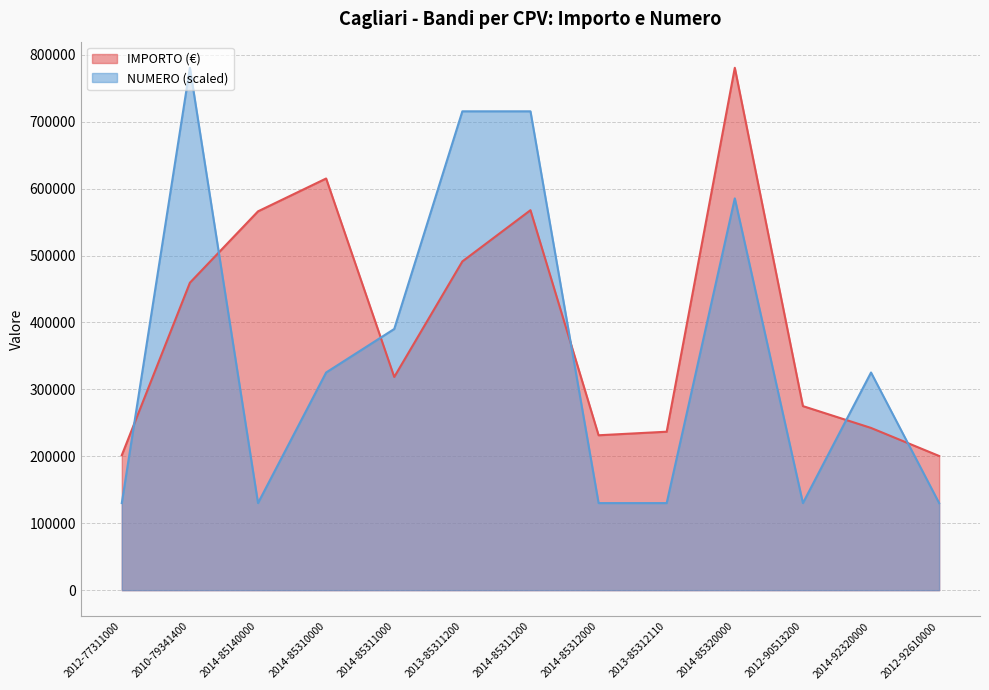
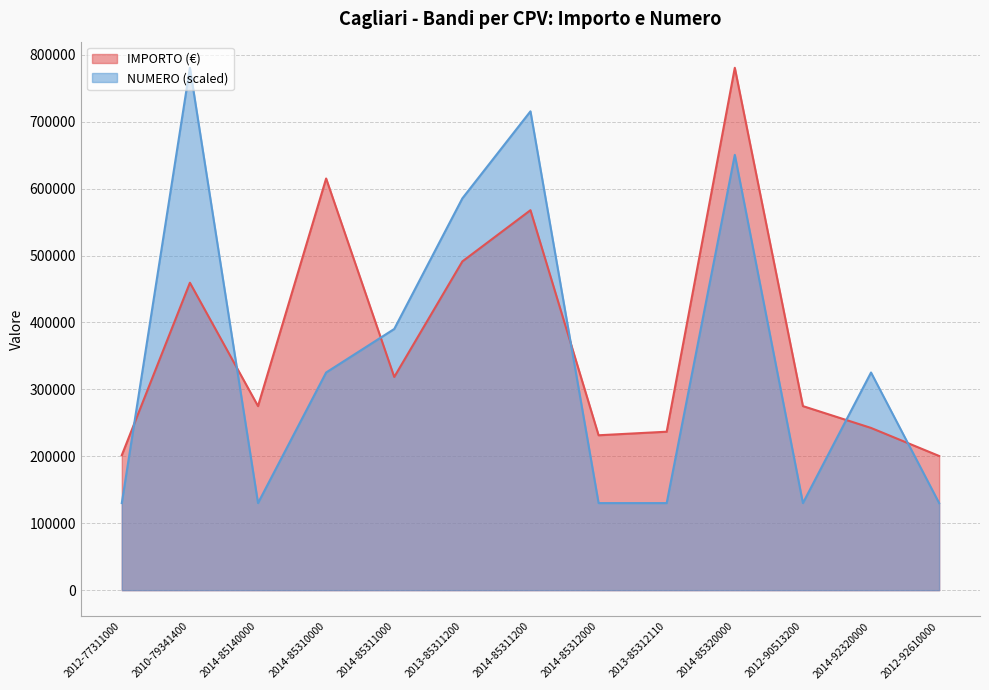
IMPORTO (€), 2014-85140000: 570000 -> 280000
NUMERO (scaled), 2013-85311200: 720000 -> 590000
NUMERO (scaled), 2014-85320000: 590000 -> 650000
